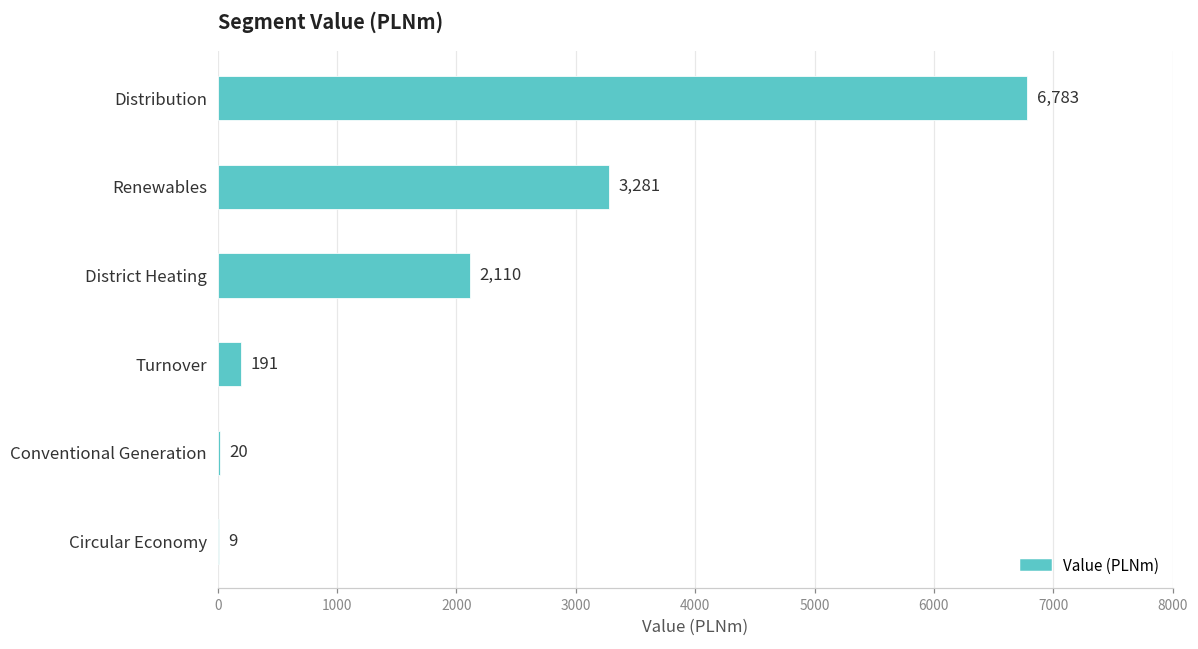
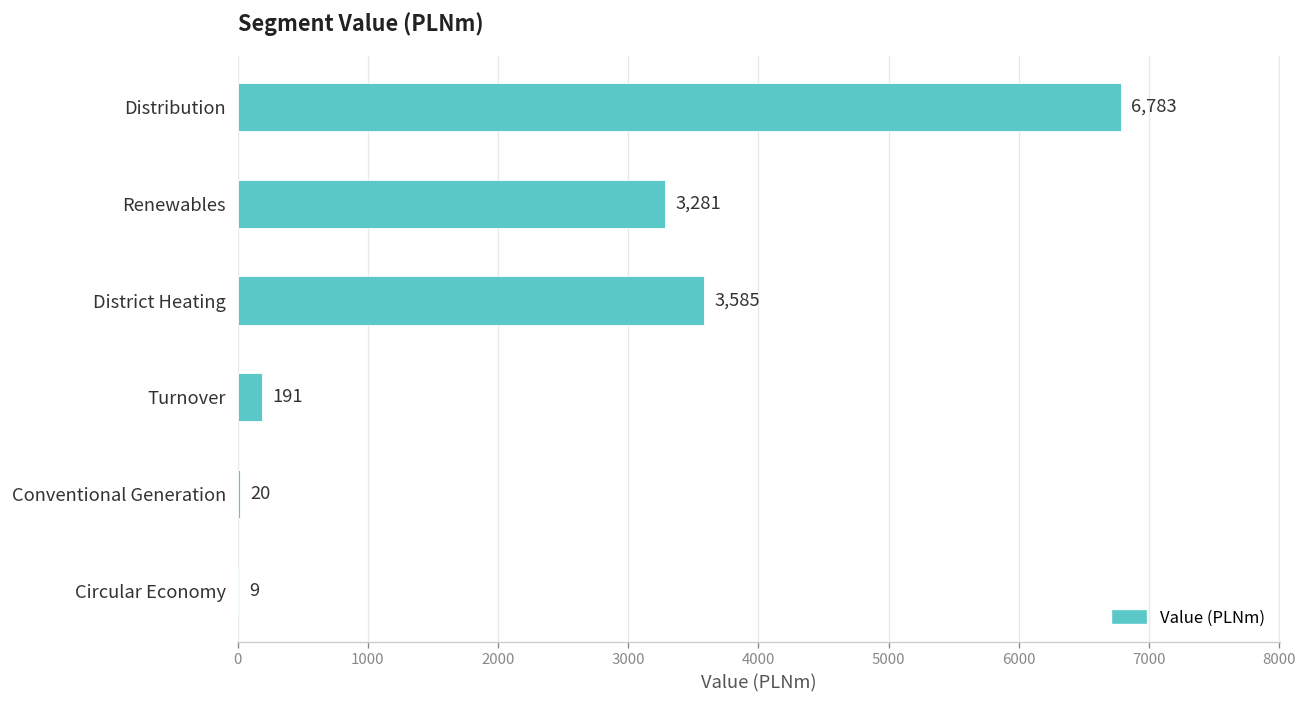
District Heating: 2,110 -> 3,585
